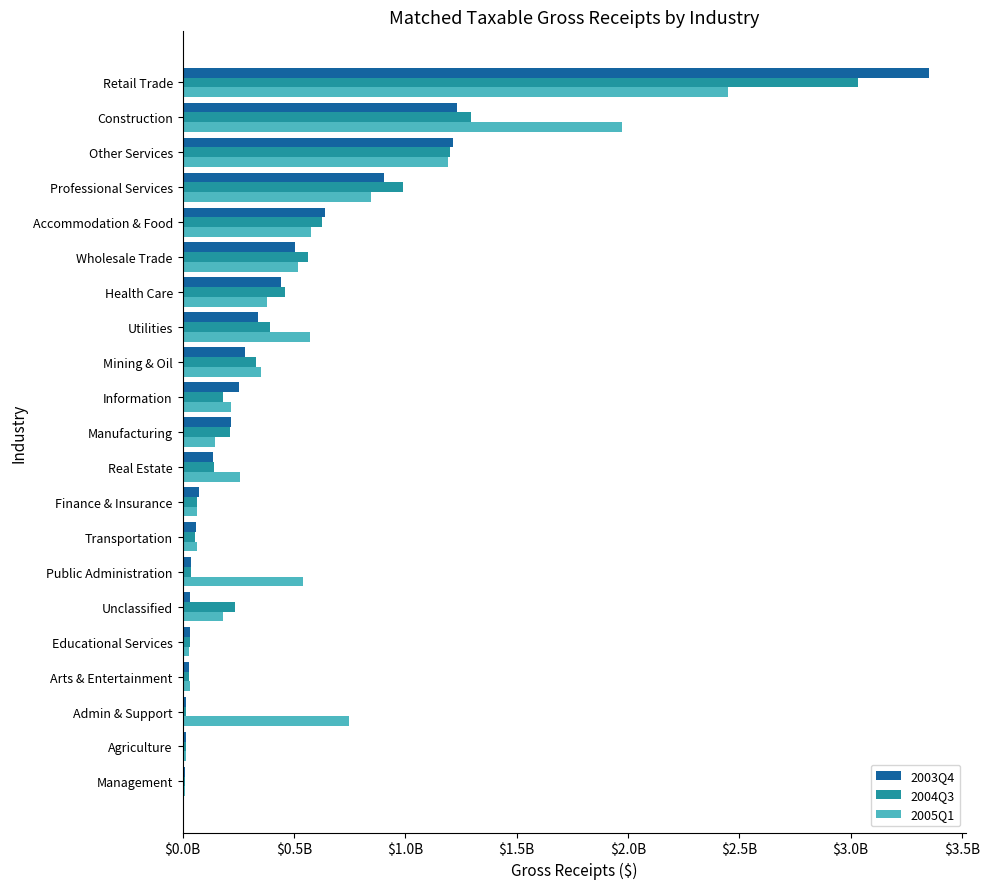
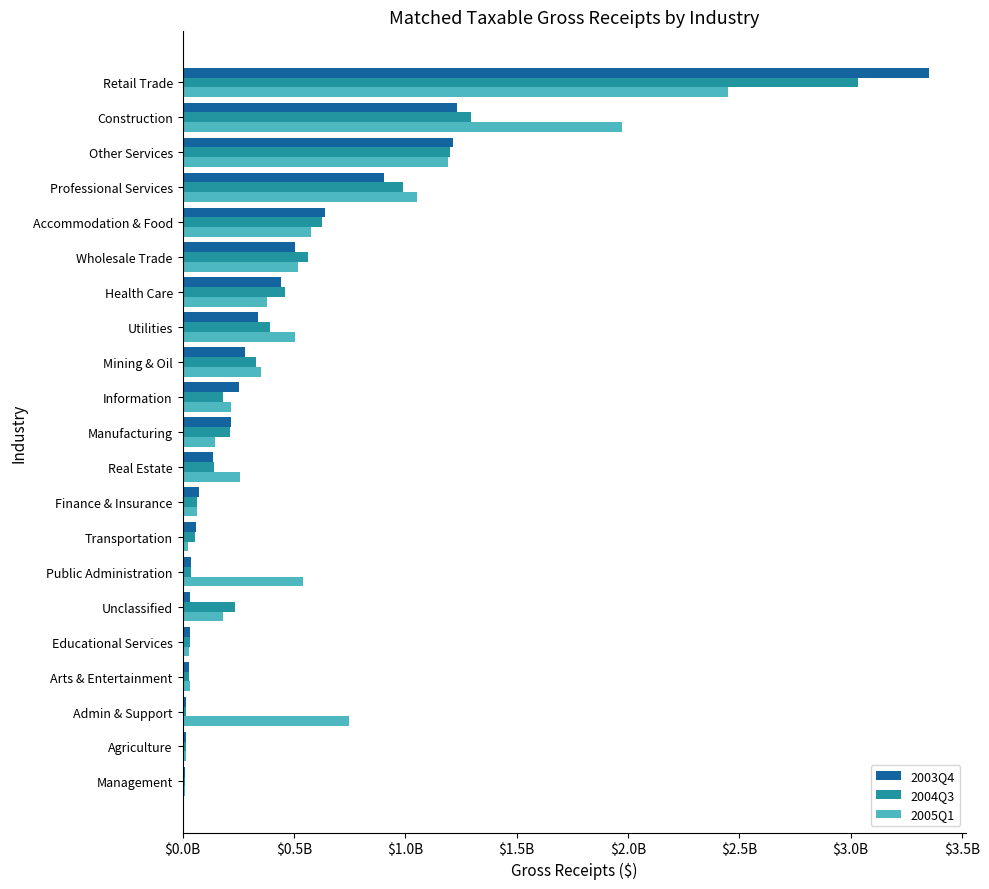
2005Q1, Professional Services: $850000000 -> $1050000000
2005Q1, Utilities: $570000000 -> $510000000
2005Q1, Transportation: $60000000 -> $20000000
